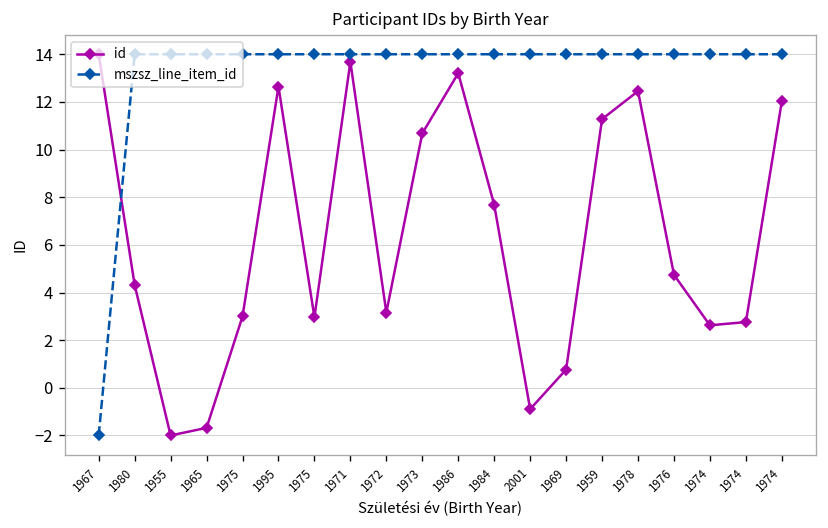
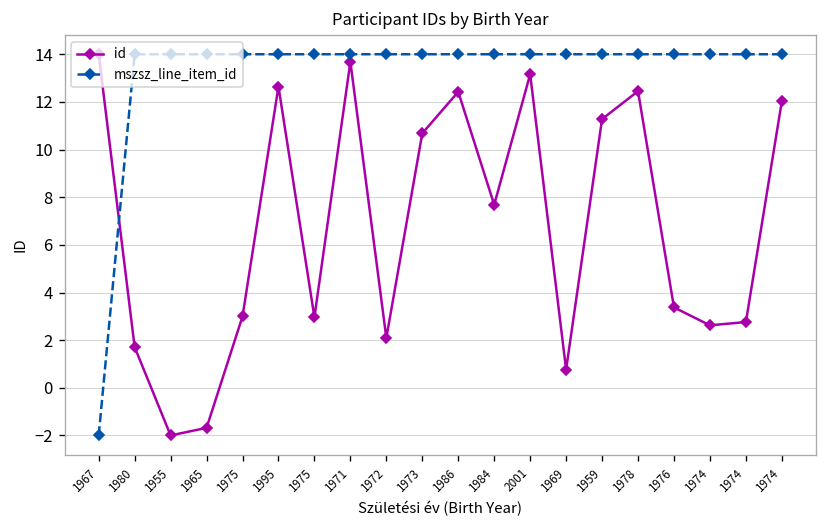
id, 1980: 4.3 -> 1.7
id, 1972: 3.2 -> 2.1
id, 1986: 13.2 -> 12.4
id, 2001: -0.9 -> 13.2
id, 1976: 4.7 -> 3.4
